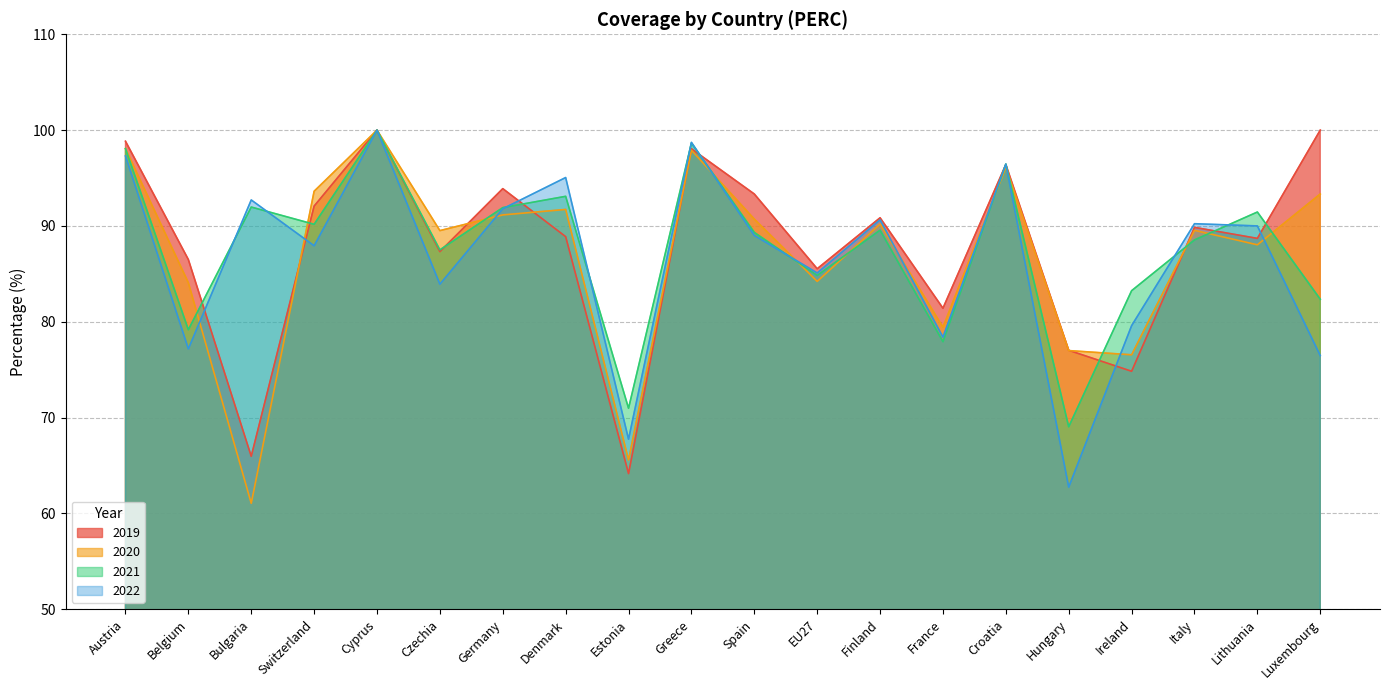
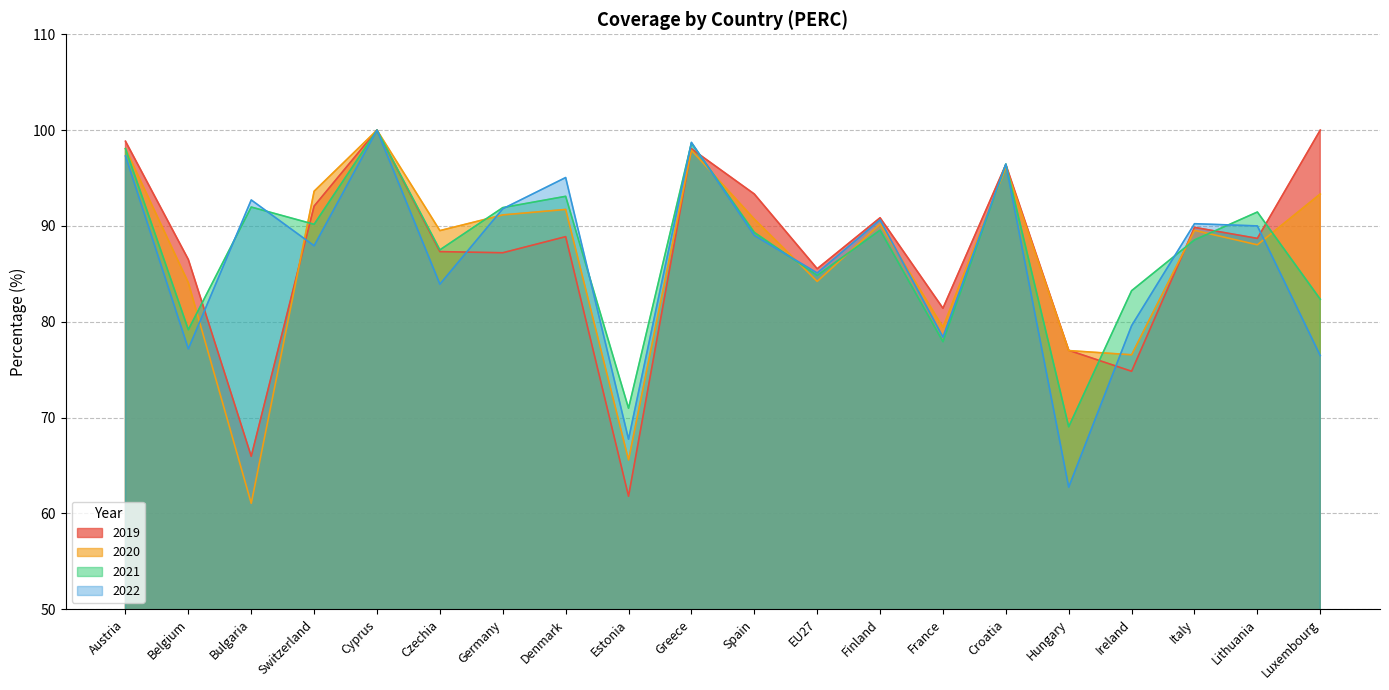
2019, Germany: 94 -> 87
2019, Estonia: 64 -> 62
